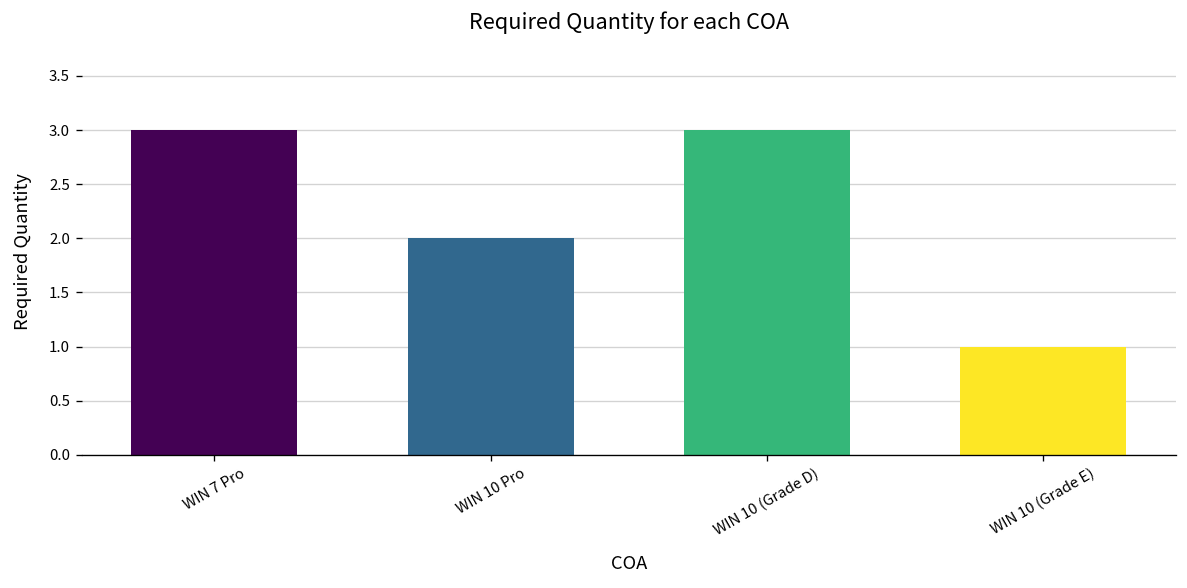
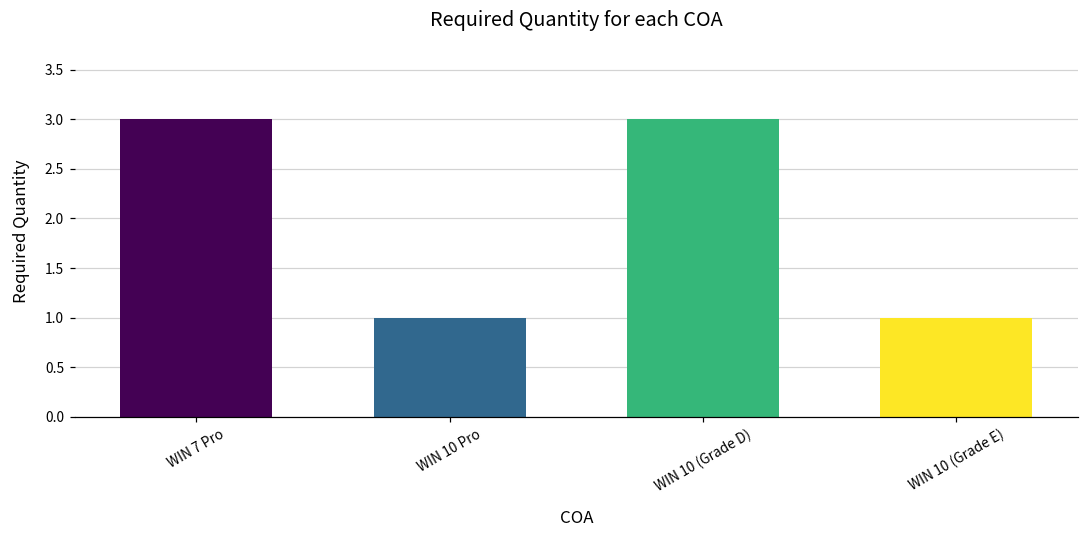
WIN 10 Pro: 2 -> 1
